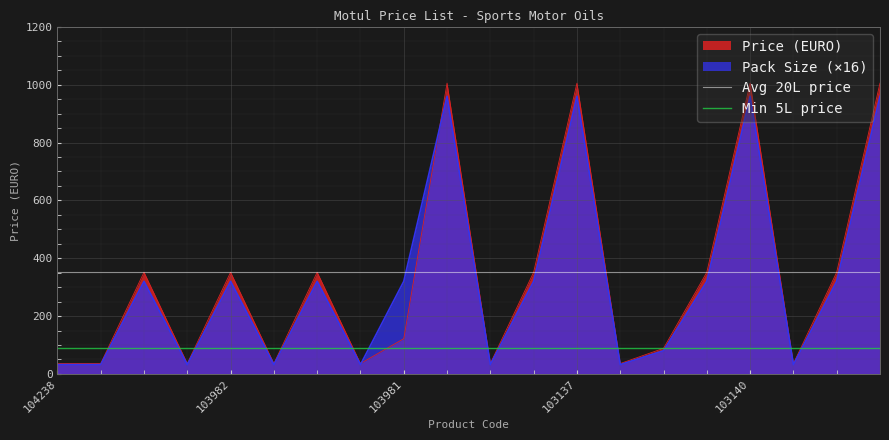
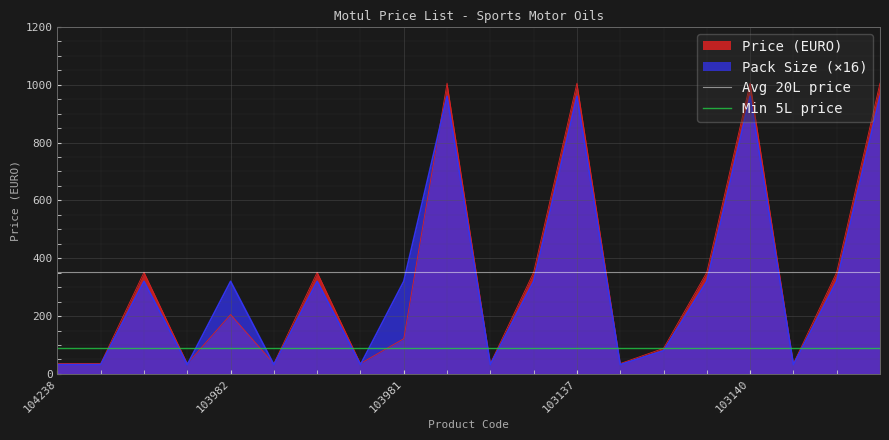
Price (EURO), 103982: 350 -> 210
